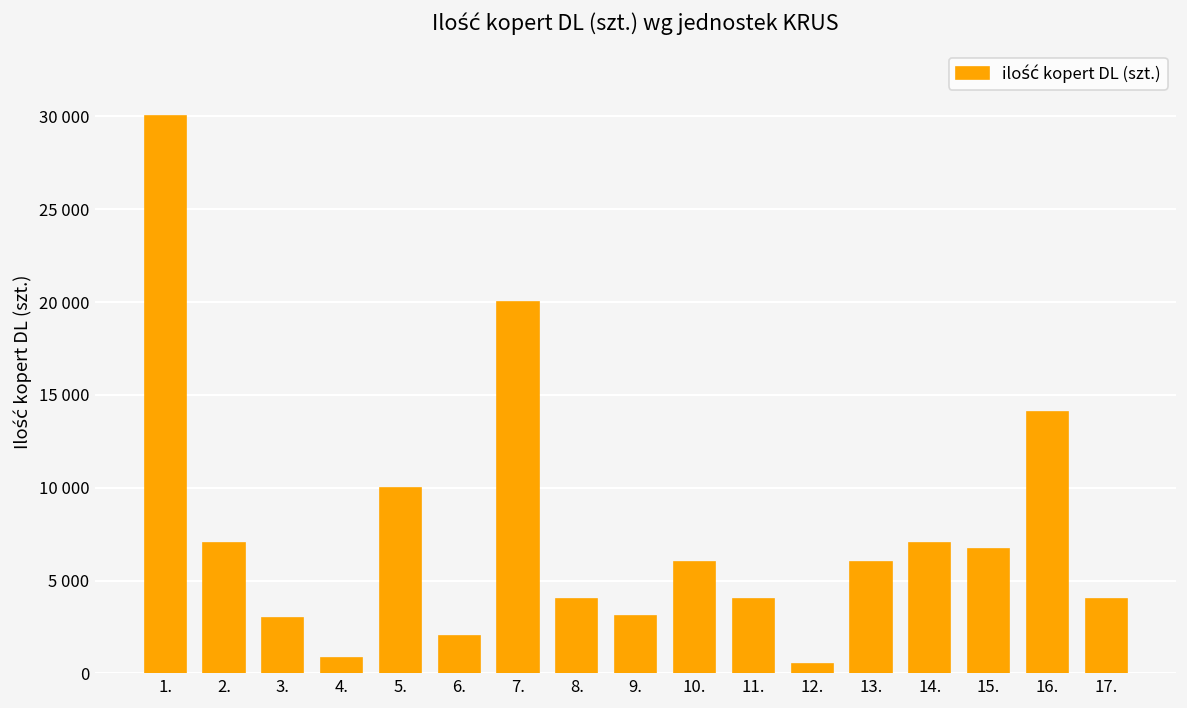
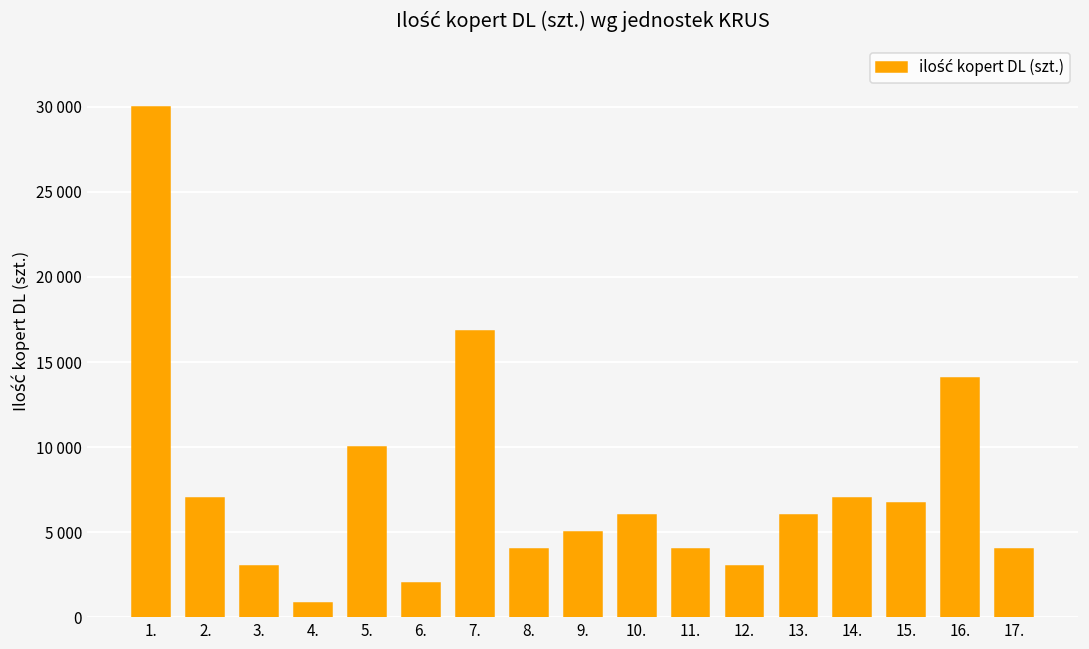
7.: 20000 -> 16800
9.: 3100 -> 5000
12.: 500 -> 3000
